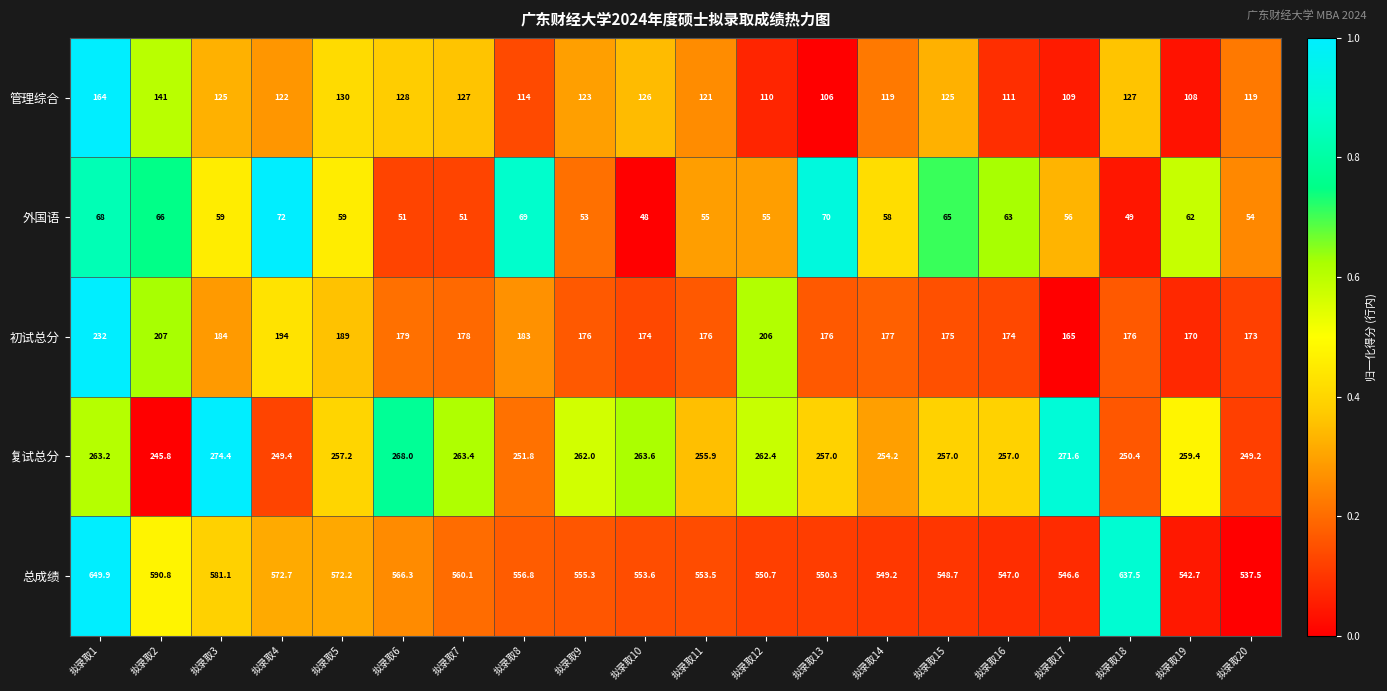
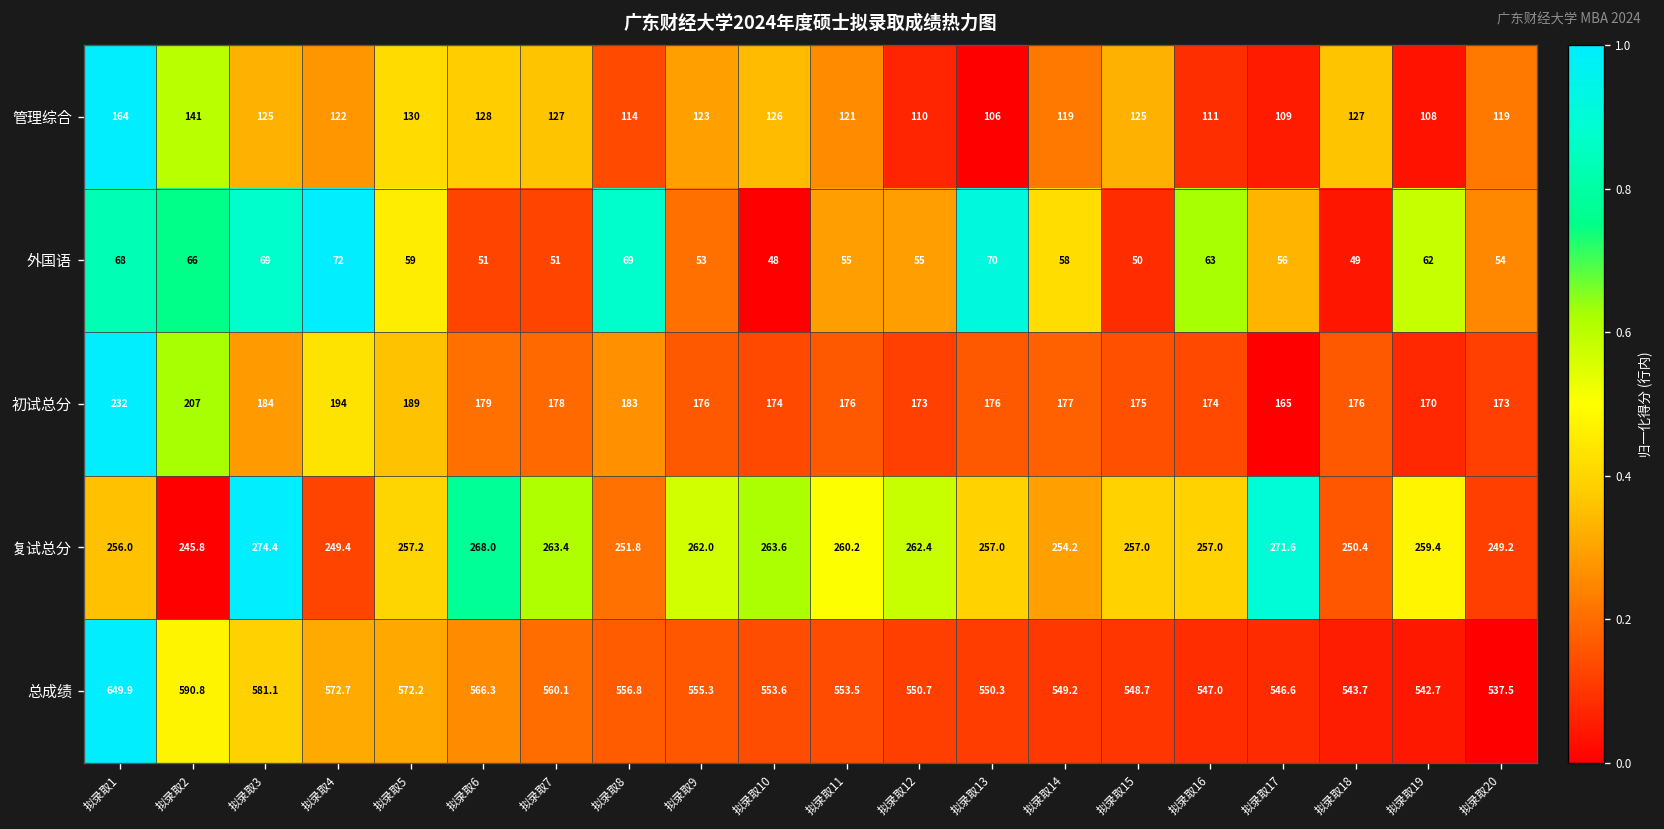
外国语, 拟录取3: 59 -> 69
外国语, 拟录取15: 65 -> 50
初试总分, 拟录取12: 206 -> 173
复试总分, 拟录取1: 263.2 -> 256.0
复试总分, 拟录取11: 255.9 -> 260.2
总成绩, 拟录取18: 637.5 -> 543.7
